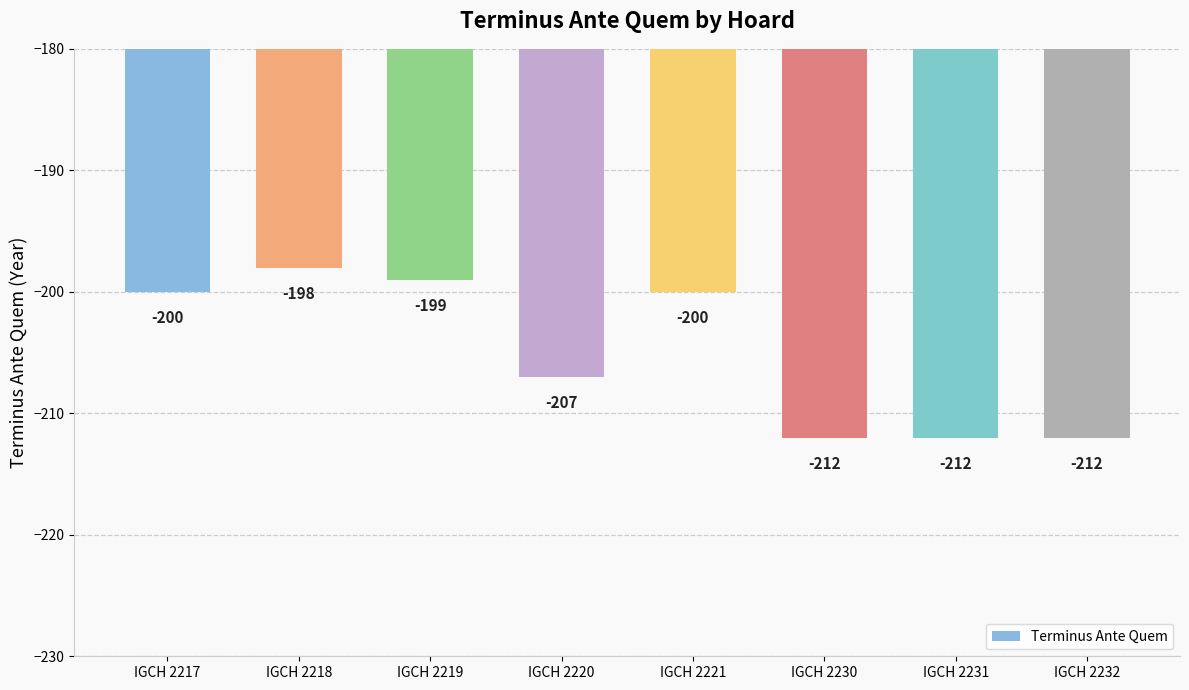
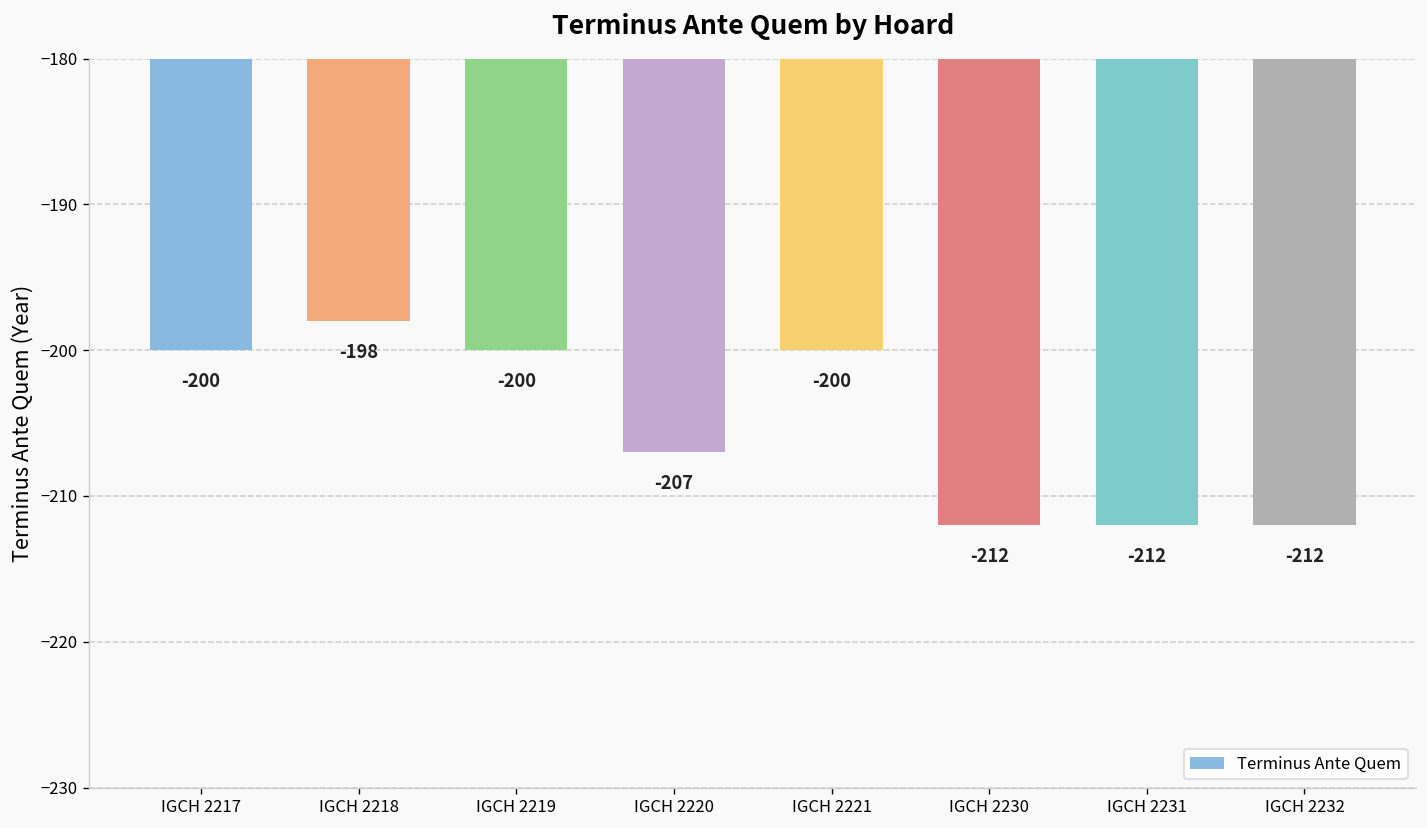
IGCH 2219: -199 -> -200
